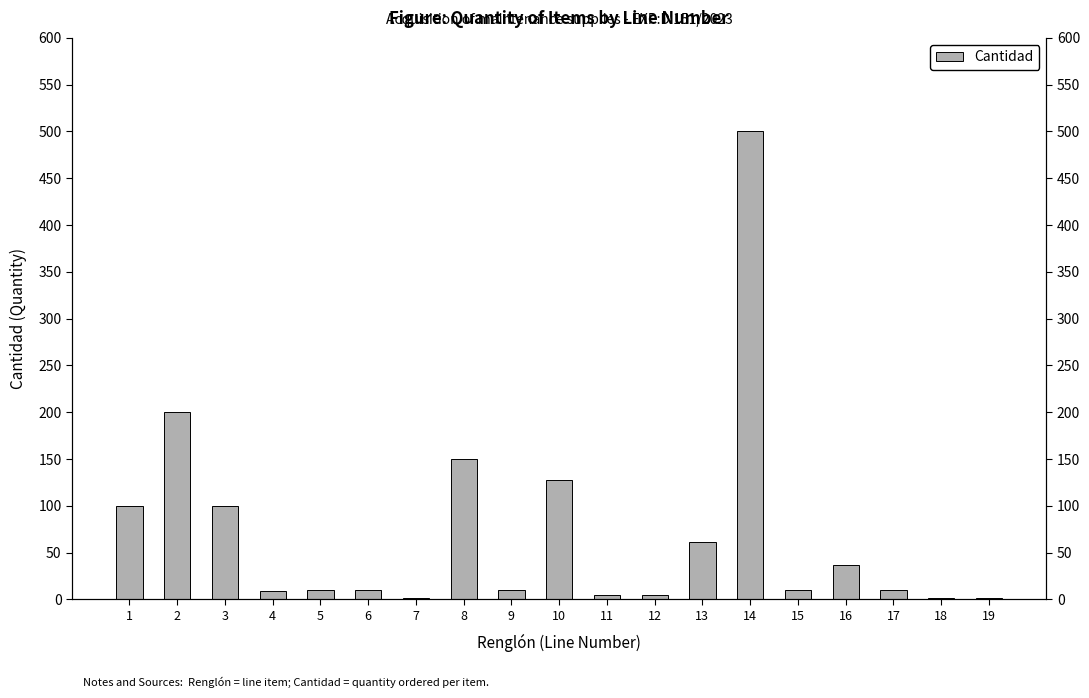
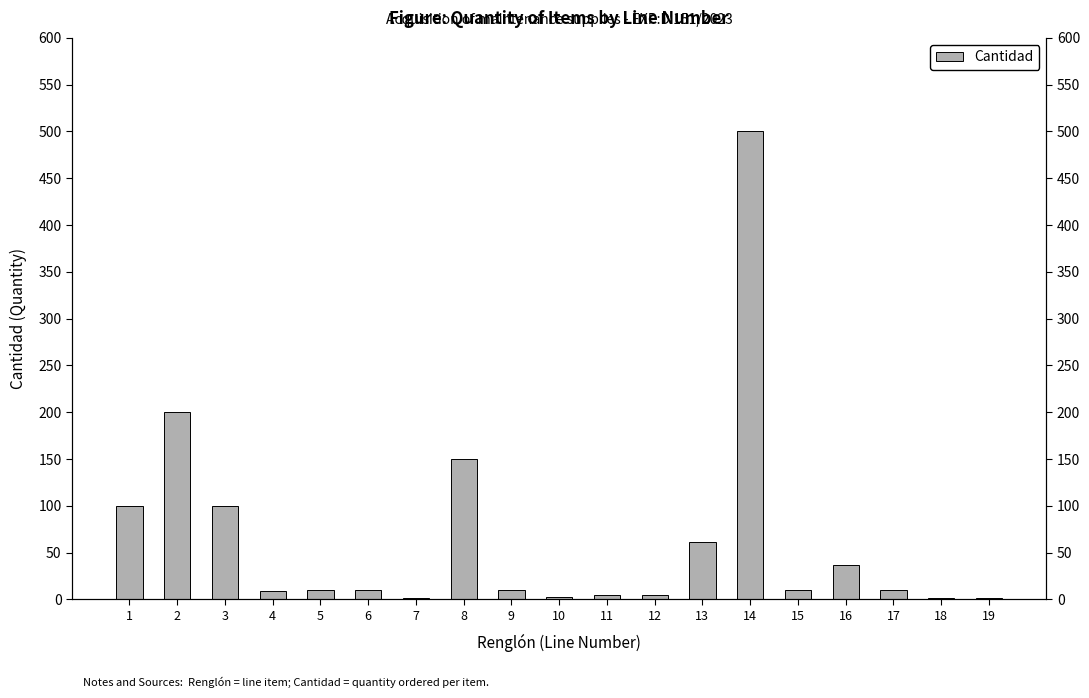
10: 130 -> 0
